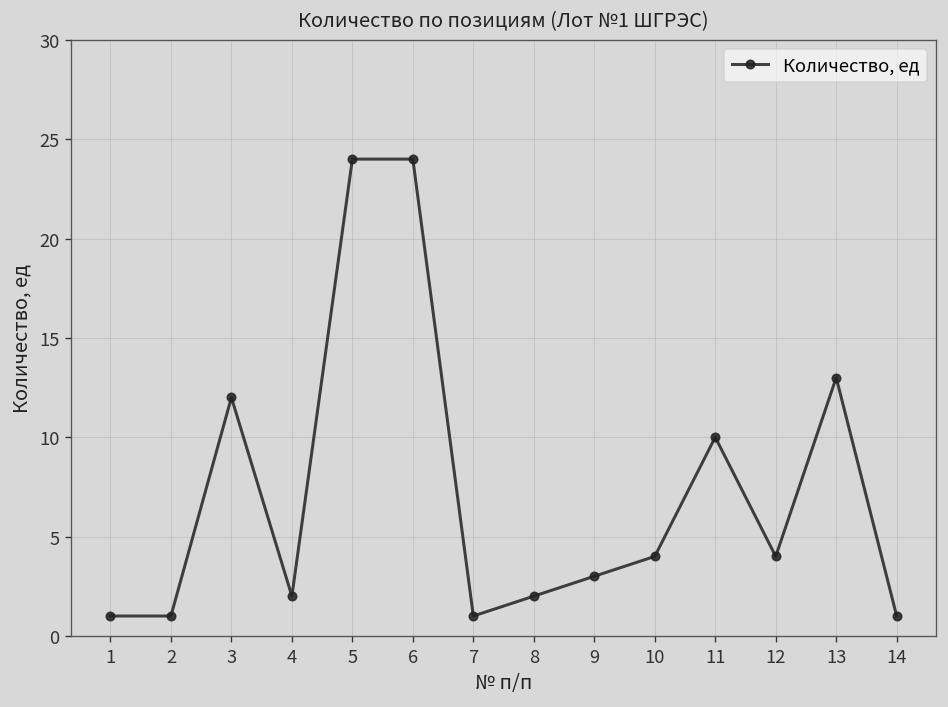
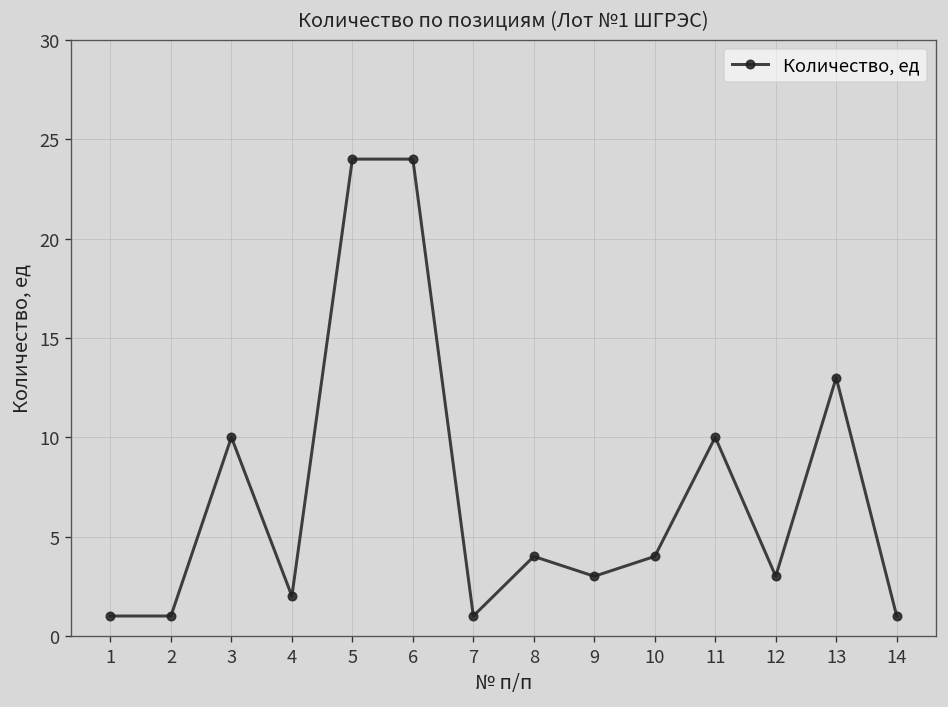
3: 12 -> 10
8: 2 -> 4
12: 4 -> 3
